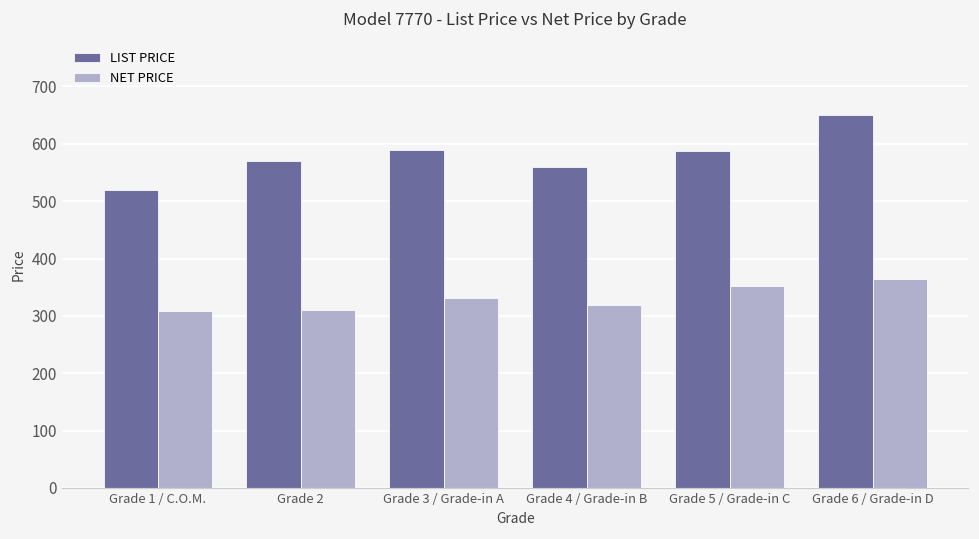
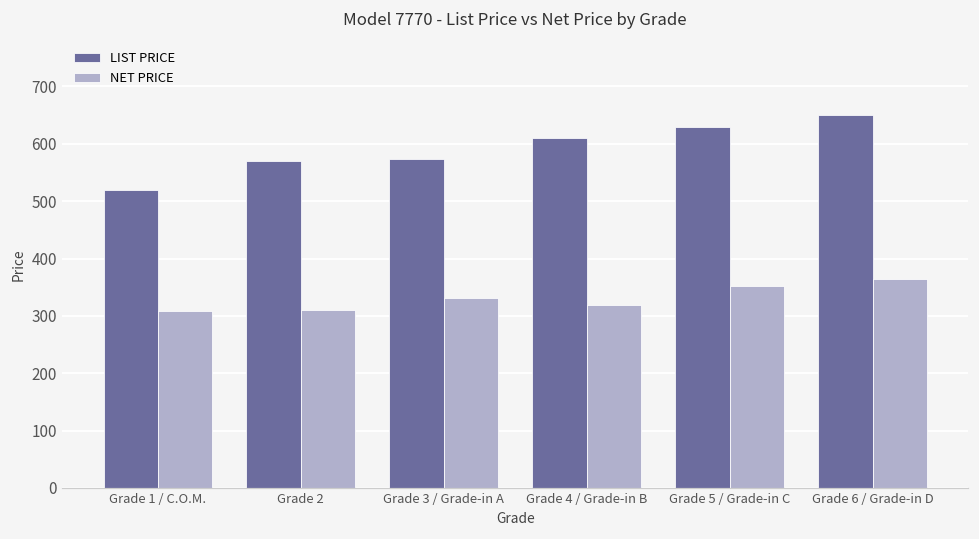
LIST PRICE, Grade 3 / Grade-in A: 590 -> 570
LIST PRICE, Grade 4 / Grade-in B: 560 -> 610
LIST PRICE, Grade 5 / Grade-in C: 590 -> 630
